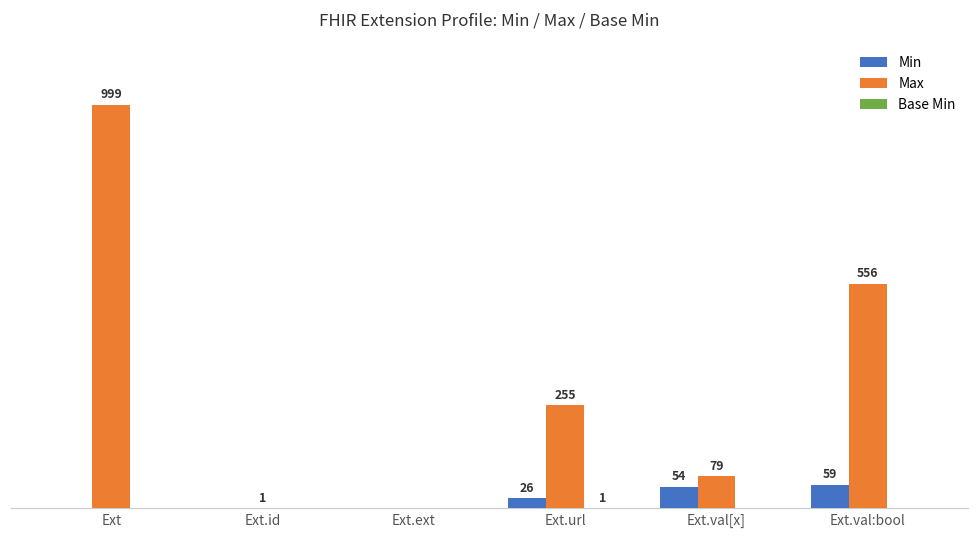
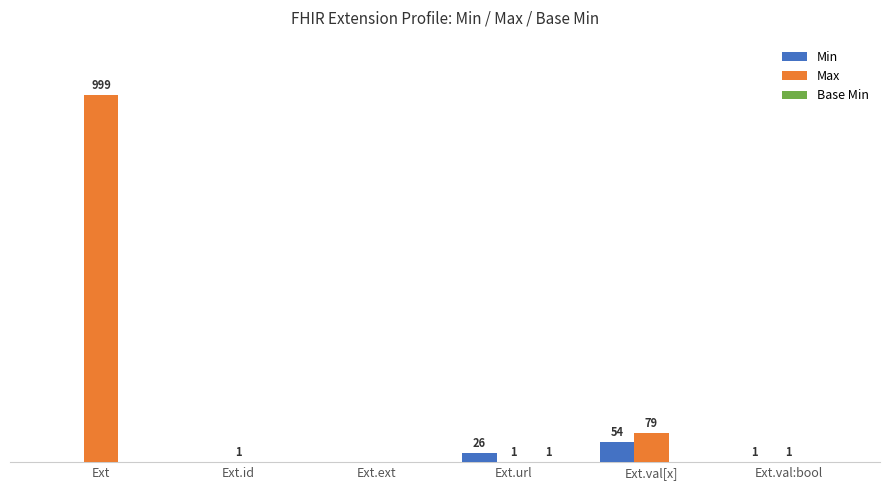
Max, Ext.url: 255 -> 1
Min, Ext.val:bool: 59 -> 1
Max, Ext.val:bool: 556 -> 1
